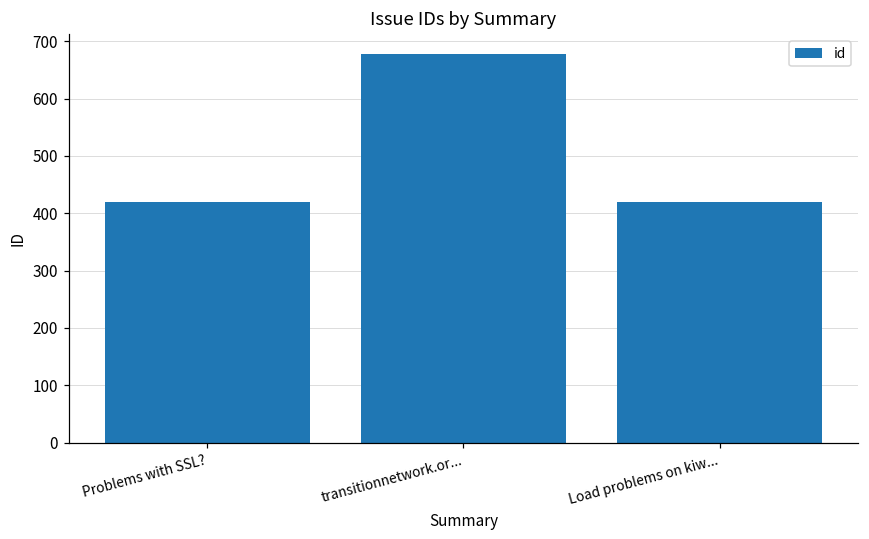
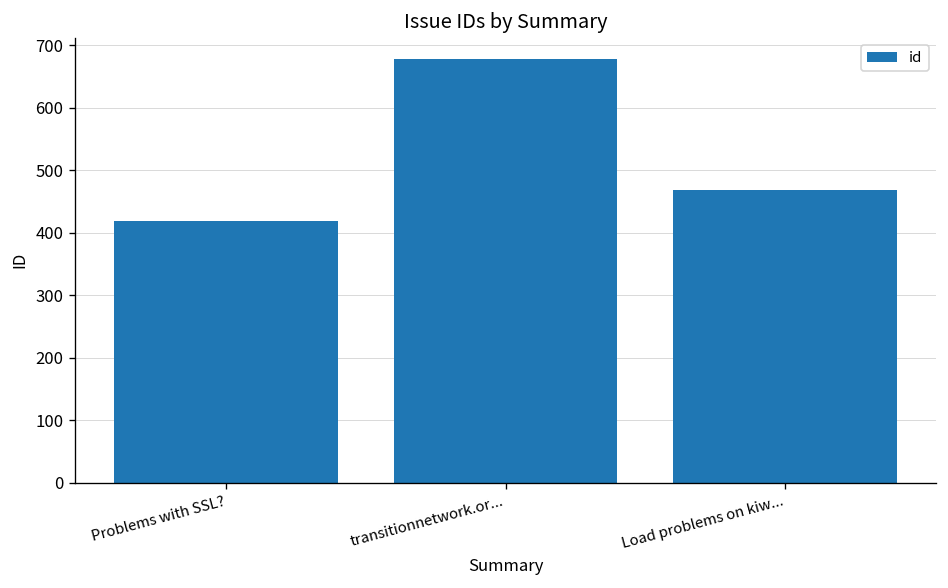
Load problems on kiw...: 420 -> 470
